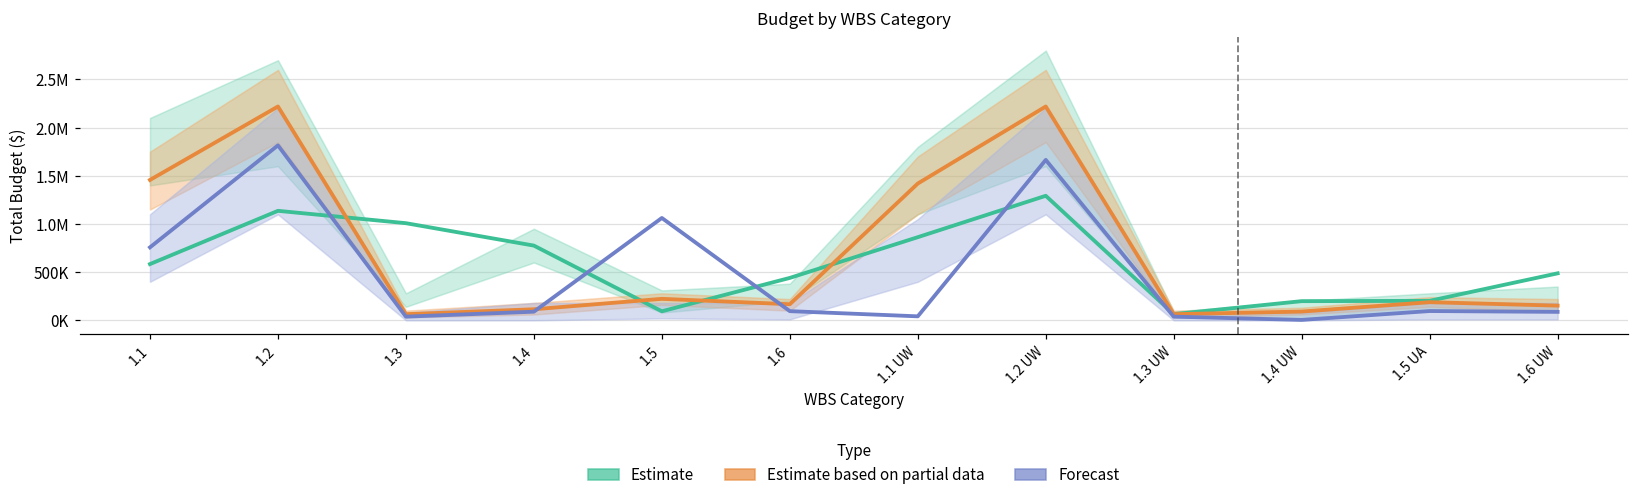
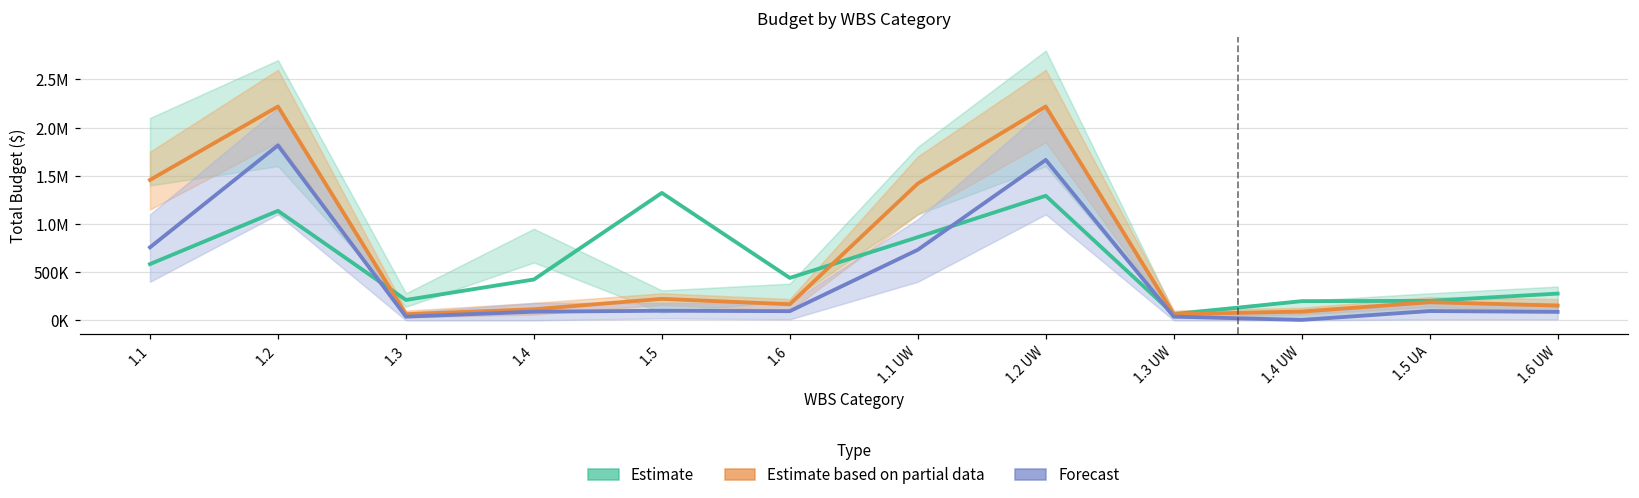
Estimate, 1.3: 1000000 -> 200000
Estimate, 1.4: 800000 -> 400000
Estimate, 1.5: 100000 -> 1300000
Forecast, 1.5: 1100000 -> 100000
Forecast, 1.1 UW: 0 -> 700000
Estimate, 1.6 UW: 500000 -> 300000
